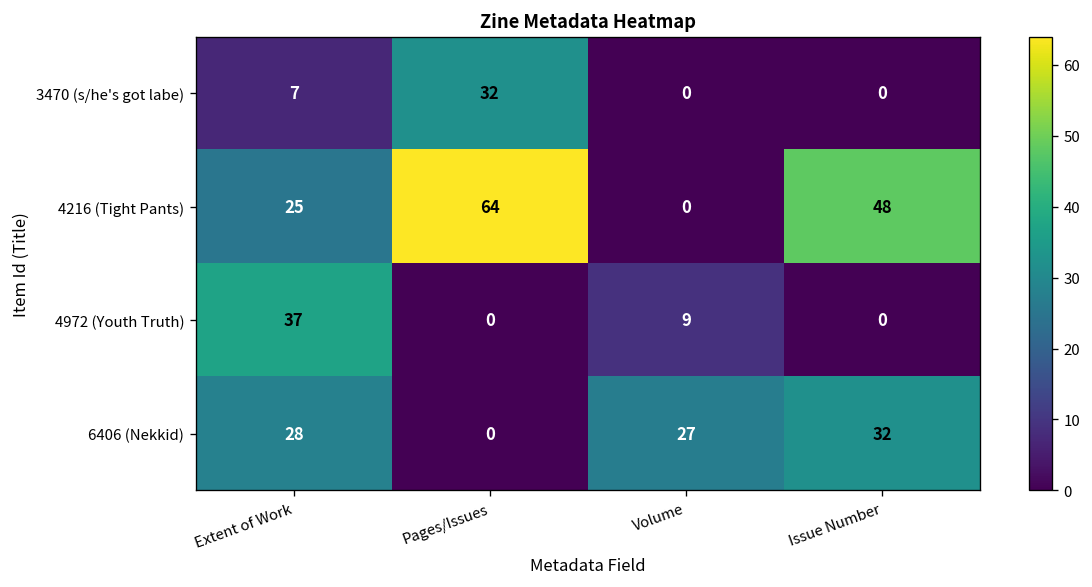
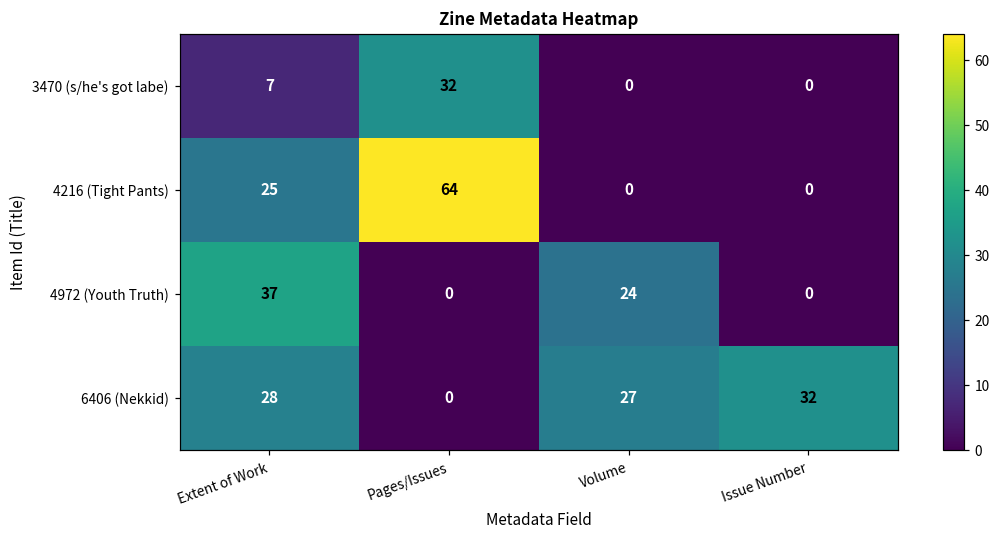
4216 (Tight Pants), Issue Number: 48 -> 0
4972 (Youth Truth), Volume: 9 -> 24
